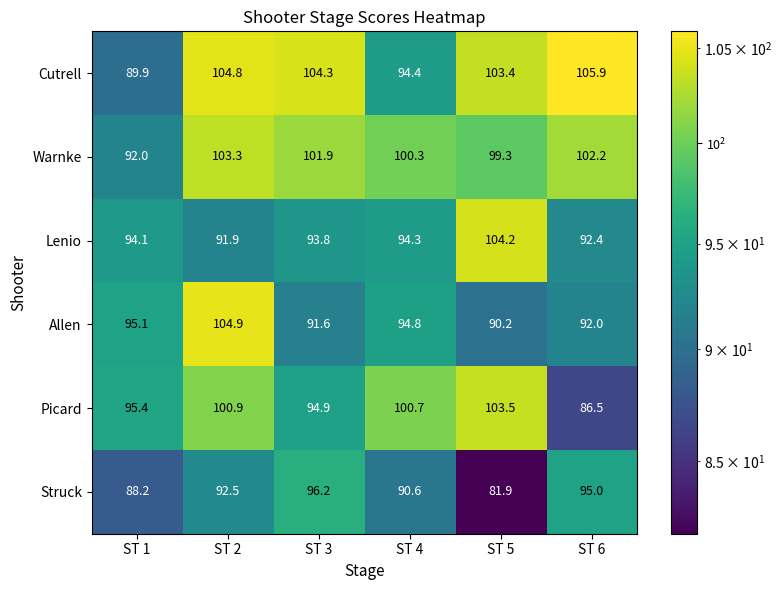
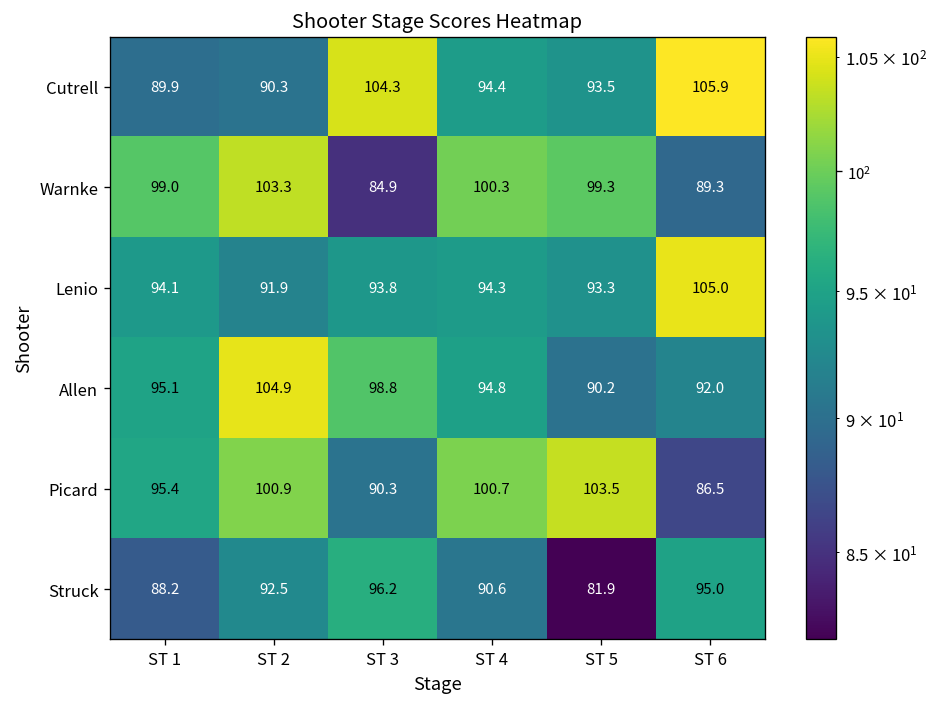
Cutrell, ST 2: 104.8 -> 90.3
Cutrell, ST 5: 103.4 -> 93.5
Warnke, ST 1: 92.0 -> 99.0
Warnke, ST 3: 101.9 -> 84.9
Warnke, ST 6: 102.2 -> 89.3
Lenio, ST 5: 104.2 -> 93.3
Lenio, ST 6: 92.4 -> 105.0
Allen, ST 3: 91.6 -> 98.8
Picard, ST 3: 94.9 -> 90.3
